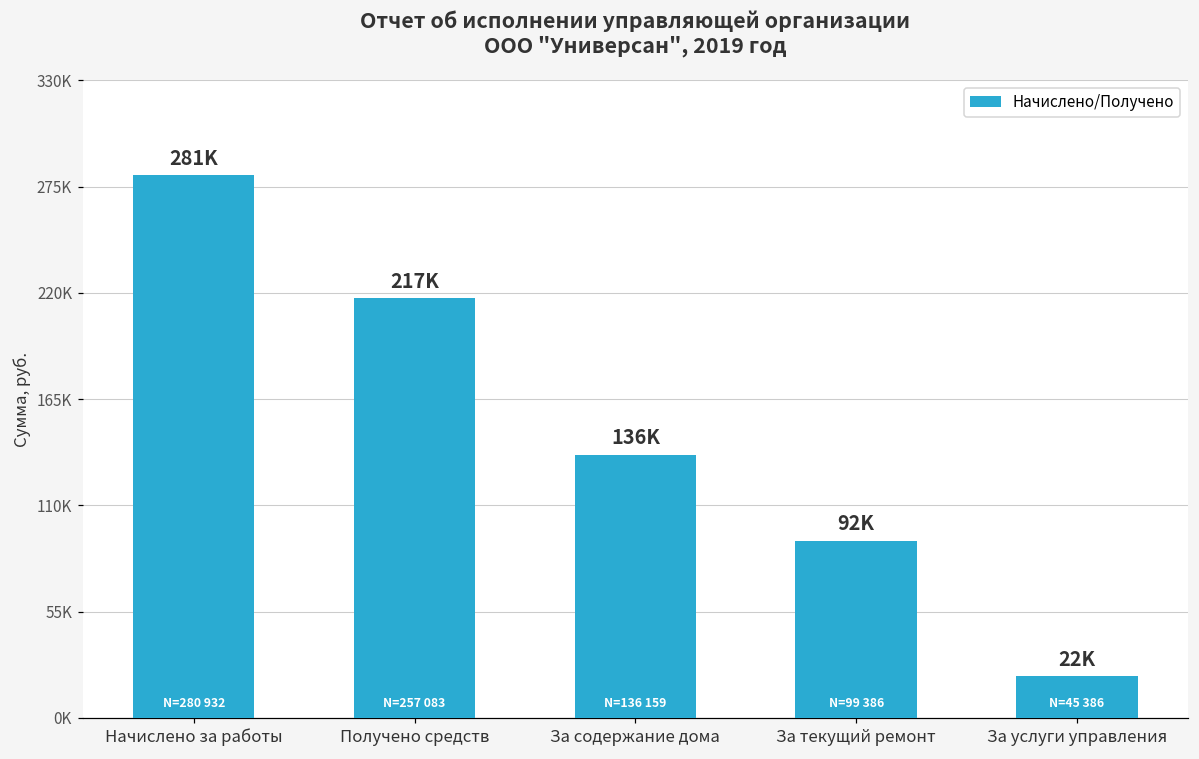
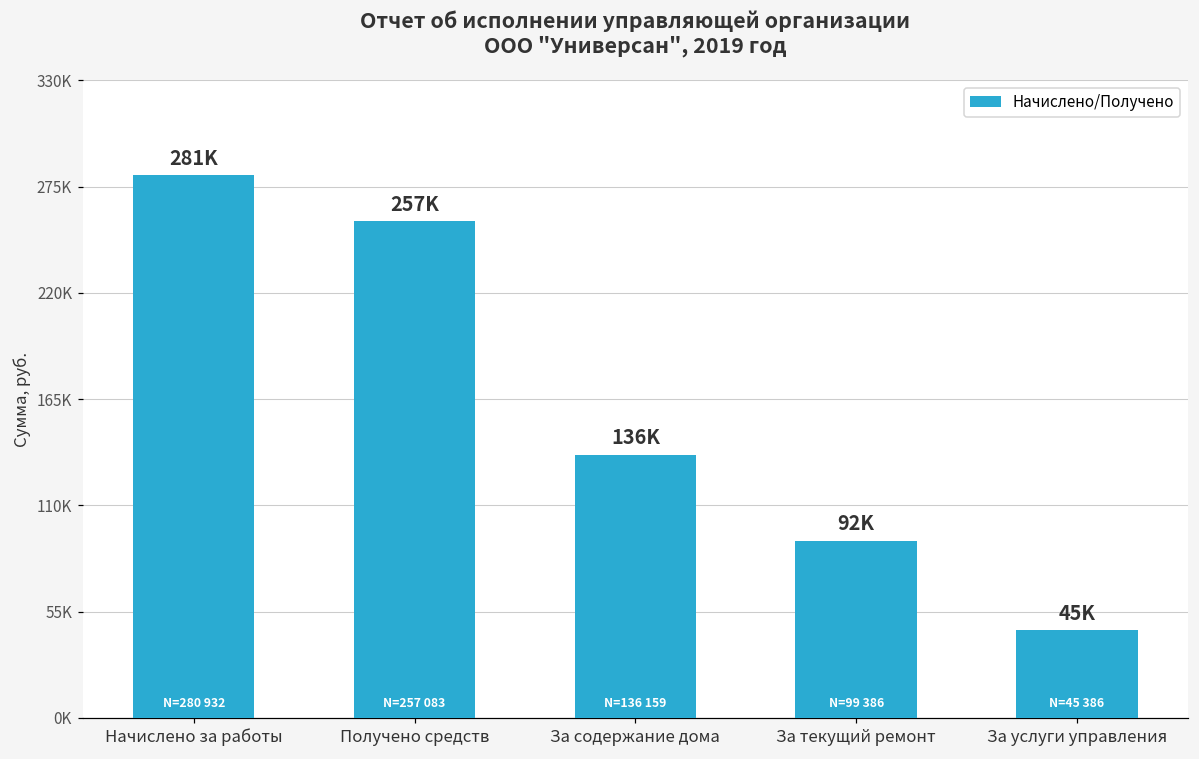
Получено средств: 217K -> 257K
За услуги управления: 22K -> 45K
